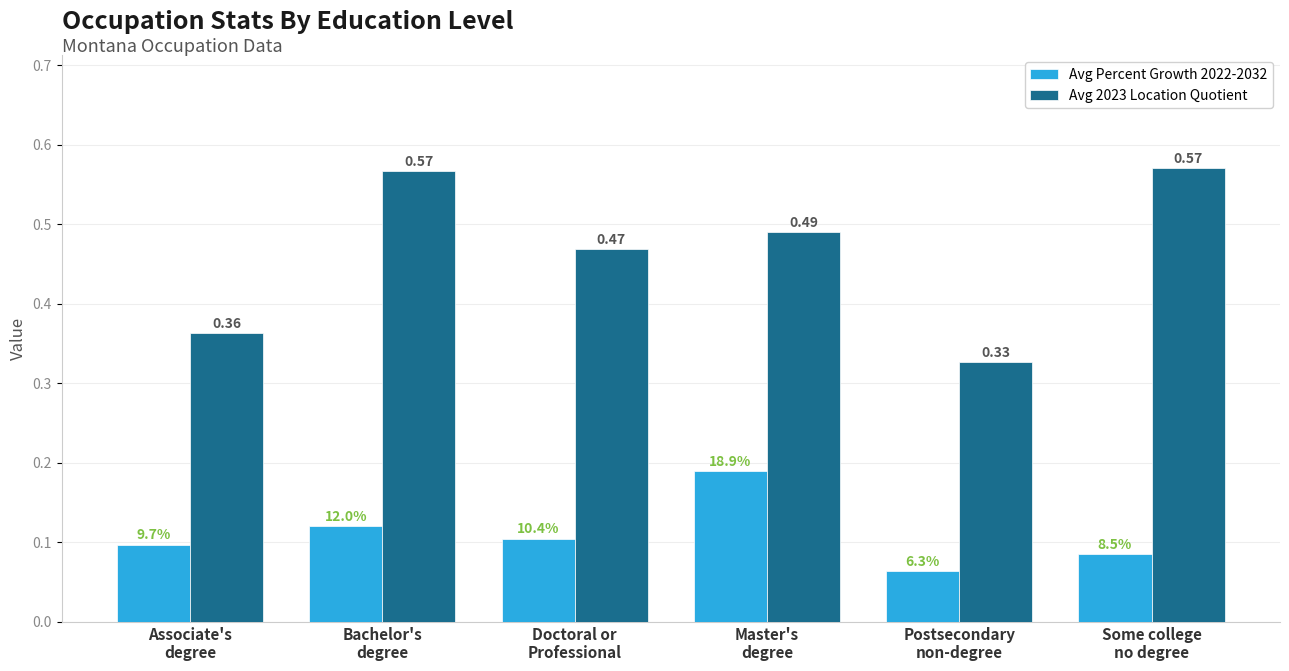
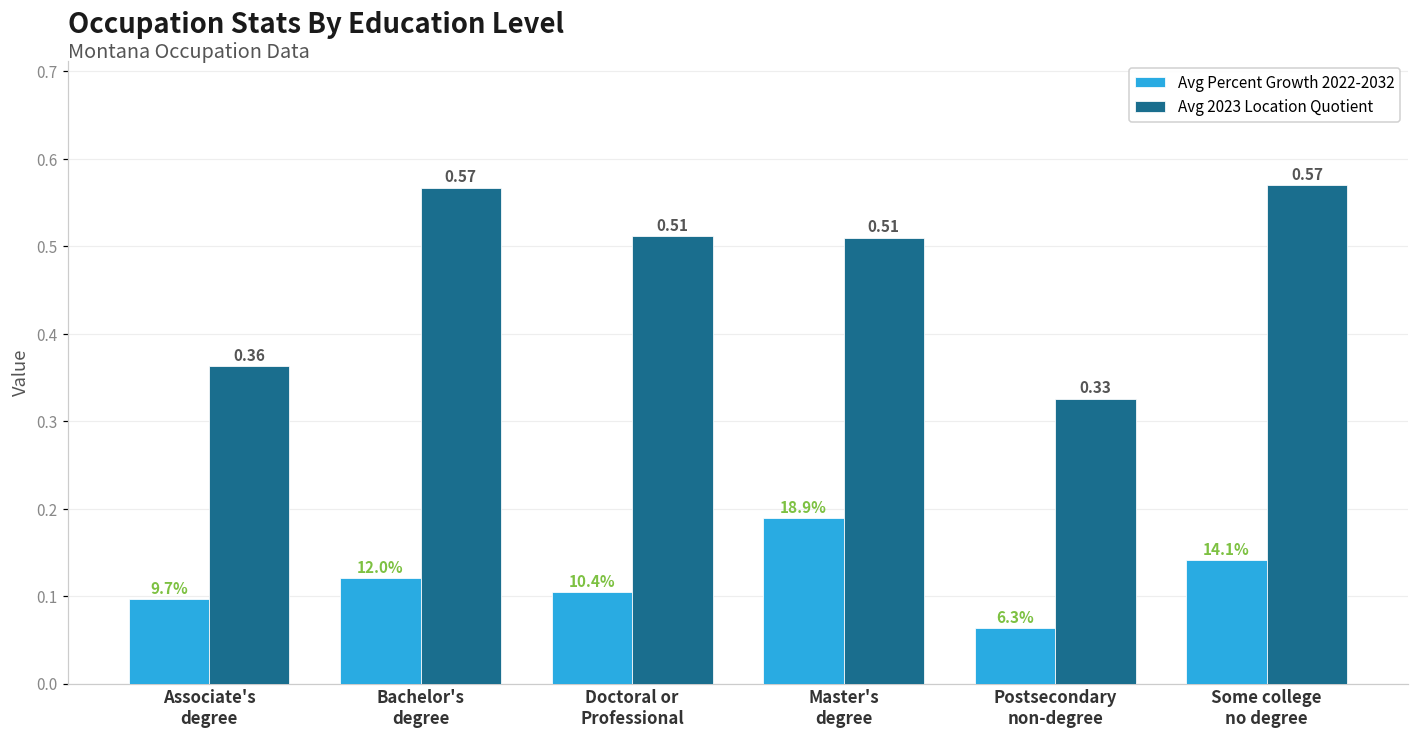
Avg 2023 Location Quotient, Doctoral or Professional: 0.47 -> 0.51
Avg 2023 Location Quotient, Master's degree: 0.49 -> 0.51
Avg Percent Growth 2022-2032, Some college no degree: 8.5% -> 14.1%
